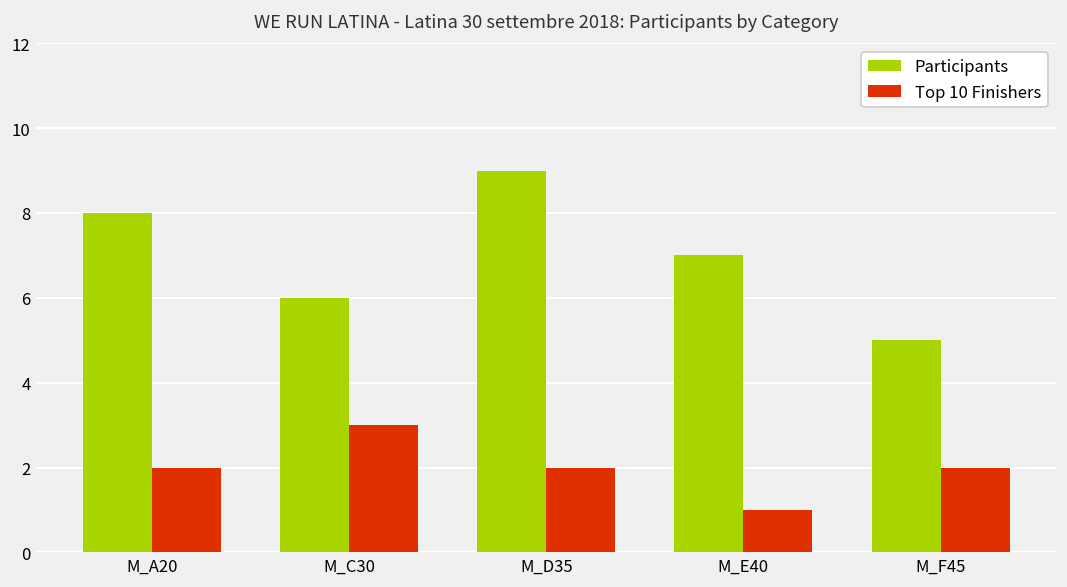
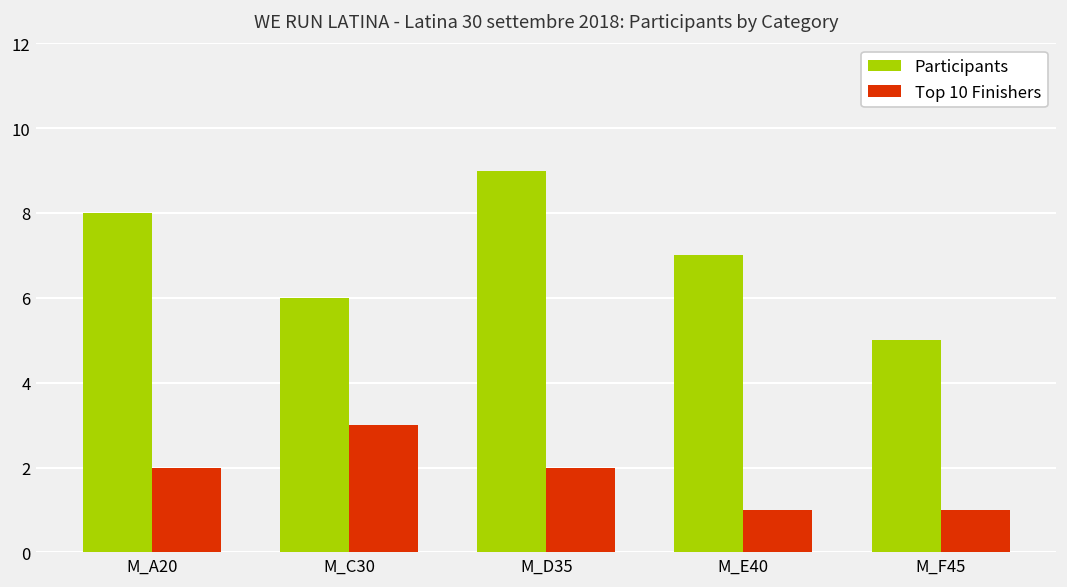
Top 10 Finishers, M_F45: 2 -> 1
